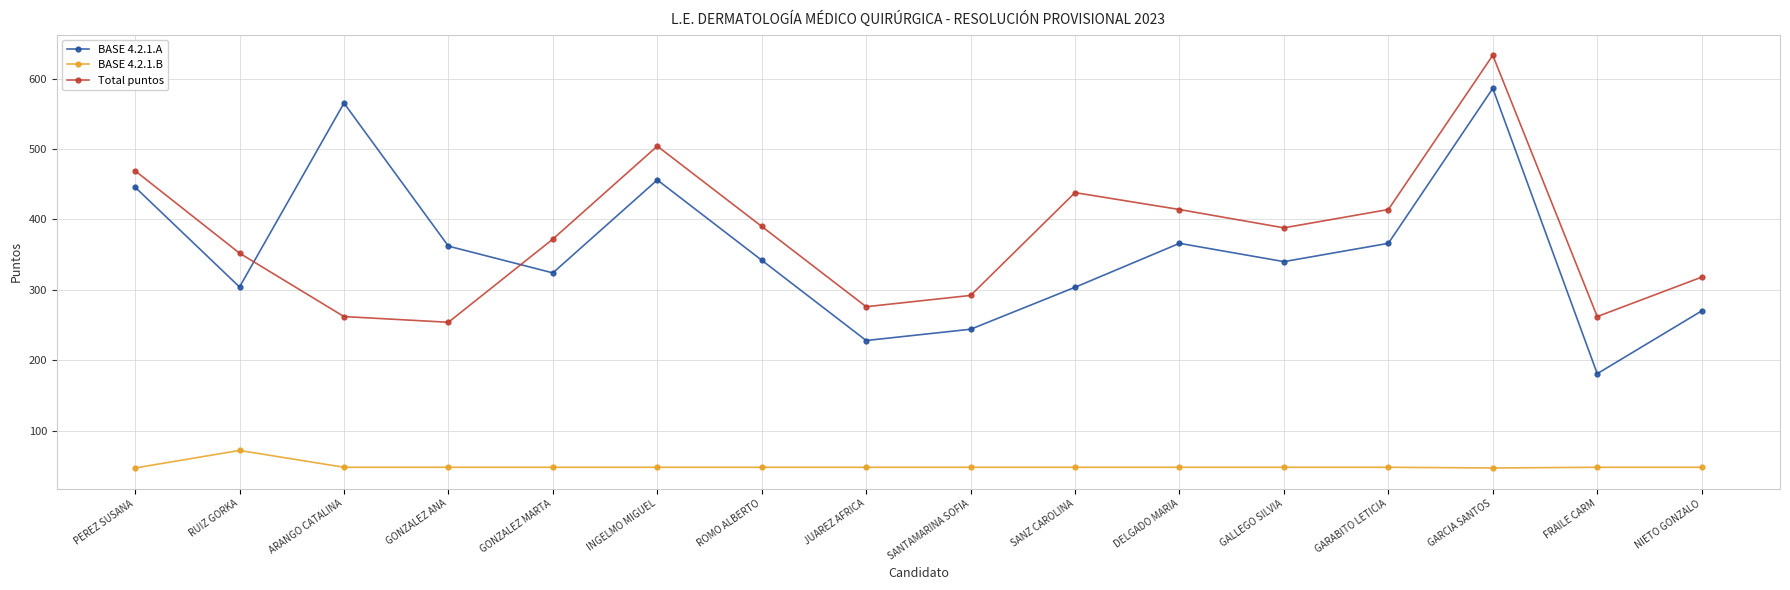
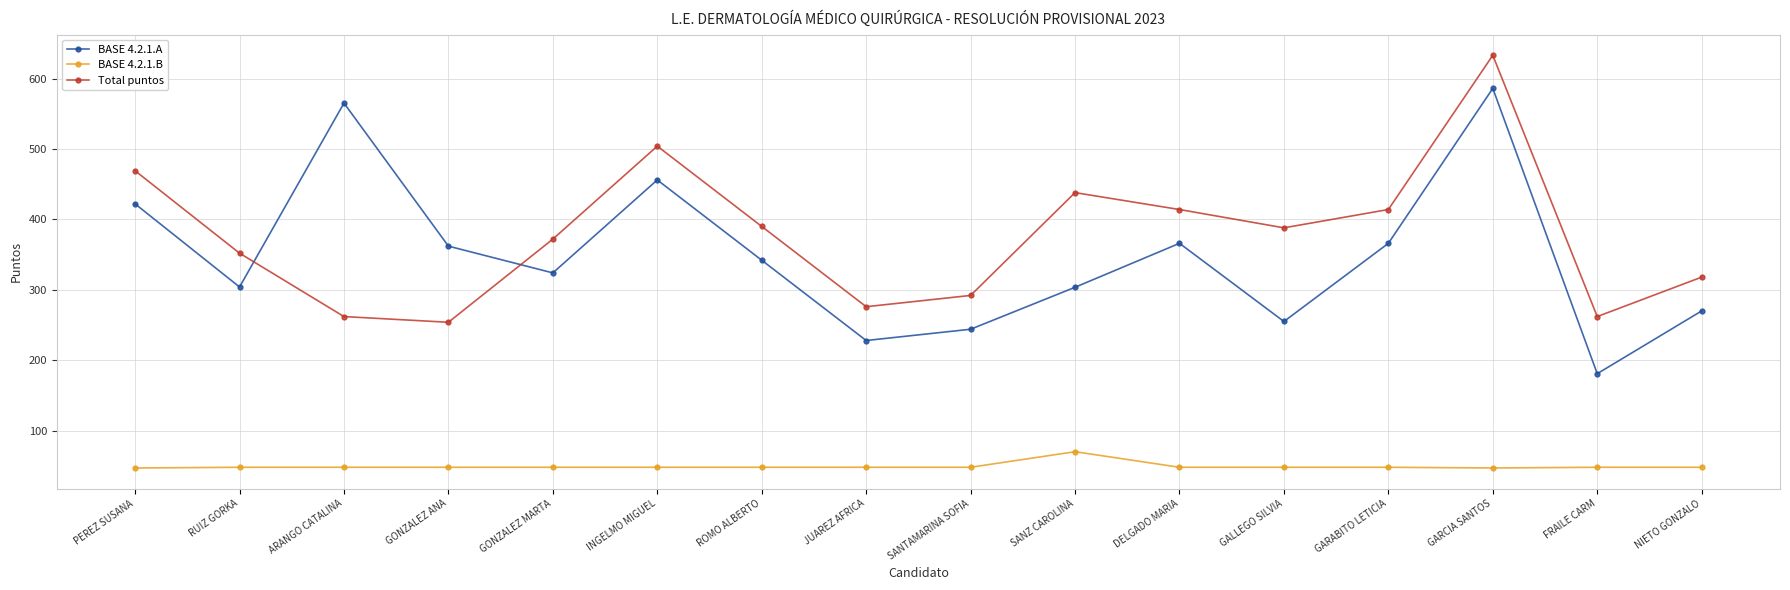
BASE 4.2.1.A, PEREZ SUSANA: 450 -> 420
BASE 4.2.1.B, RUIZ GORKA: 70 -> 50
BASE 4.2.1.B, SANZ CAROLINA: 50 -> 70
BASE 4.2.1.A, GALLEGO SILVIA: 340 -> 260
